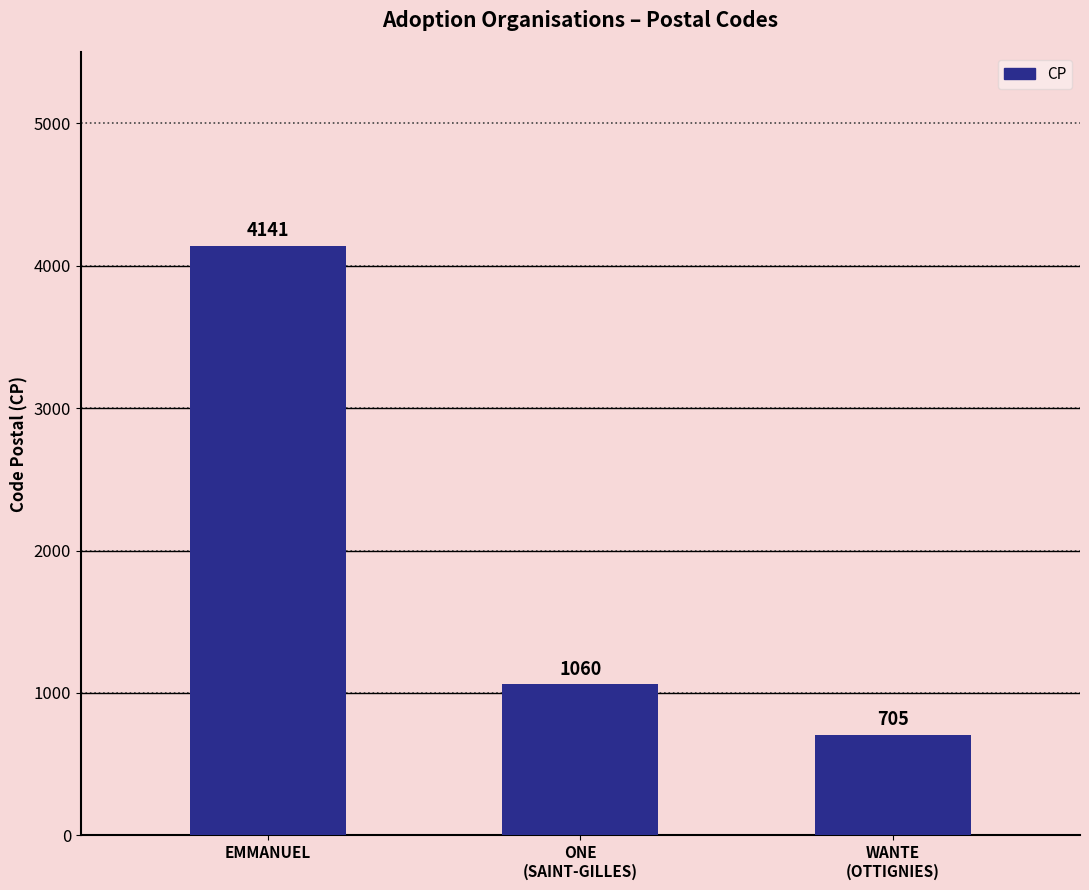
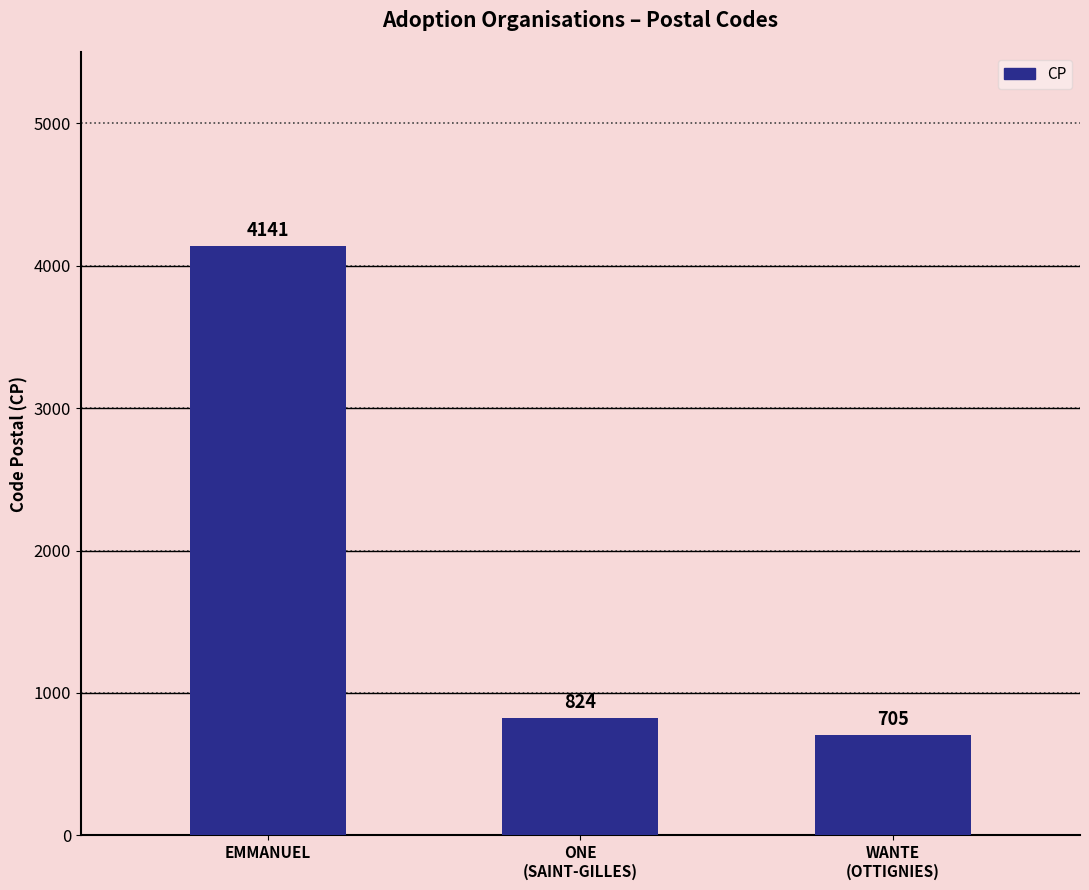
ONE (SAINT-GILLES): 1060 -> 824
